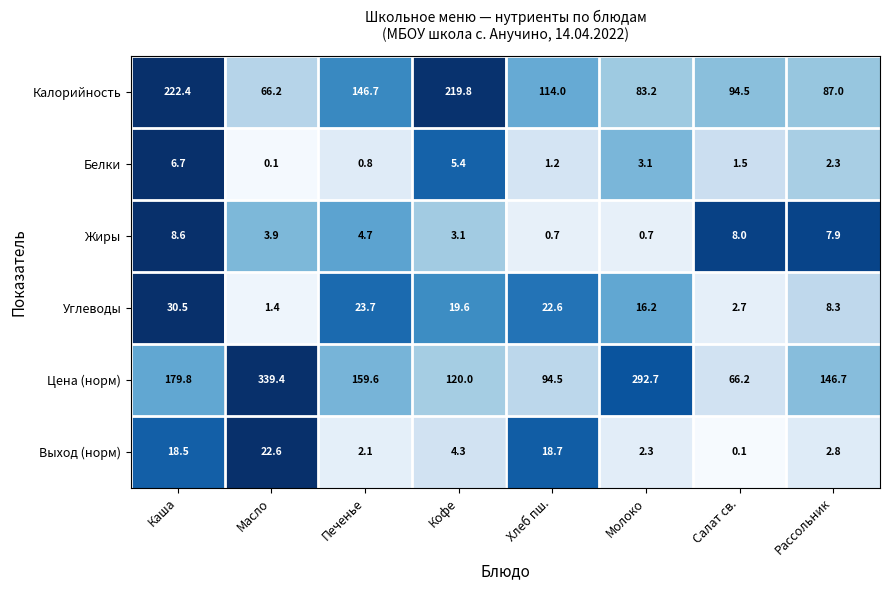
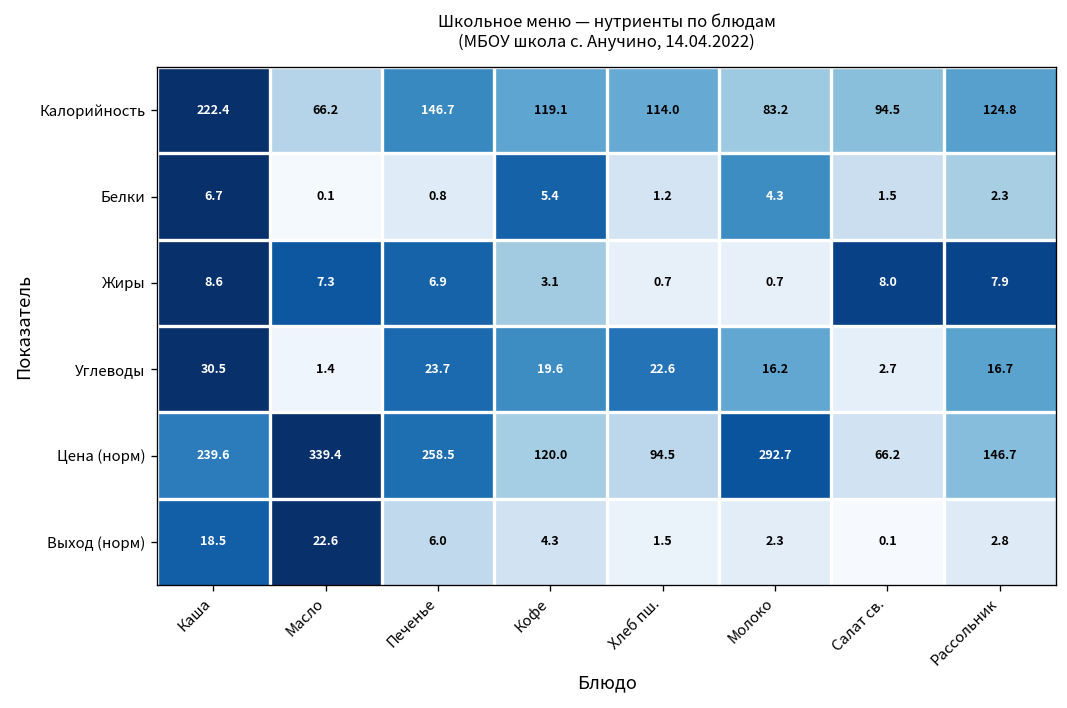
Калорийность, Кофе: 219.8 -> 119.1
Калорийность, Рассольник: 87.0 -> 124.8
Белки, Молоко: 3.1 -> 4.3
Жиры, Масло: 3.9 -> 7.3
Жиры, Печенье: 4.7 -> 6.9
Углеводы, Рассольник: 8.3 -> 16.7
Цена (норм), Каша: 179.8 -> 239.6
Цена (норм), Печенье: 159.6 -> 258.5
Выход (норм), Печенье: 2.1 -> 6.0
Выход (норм), Хлеб пш.: 18.7 -> 1.5
